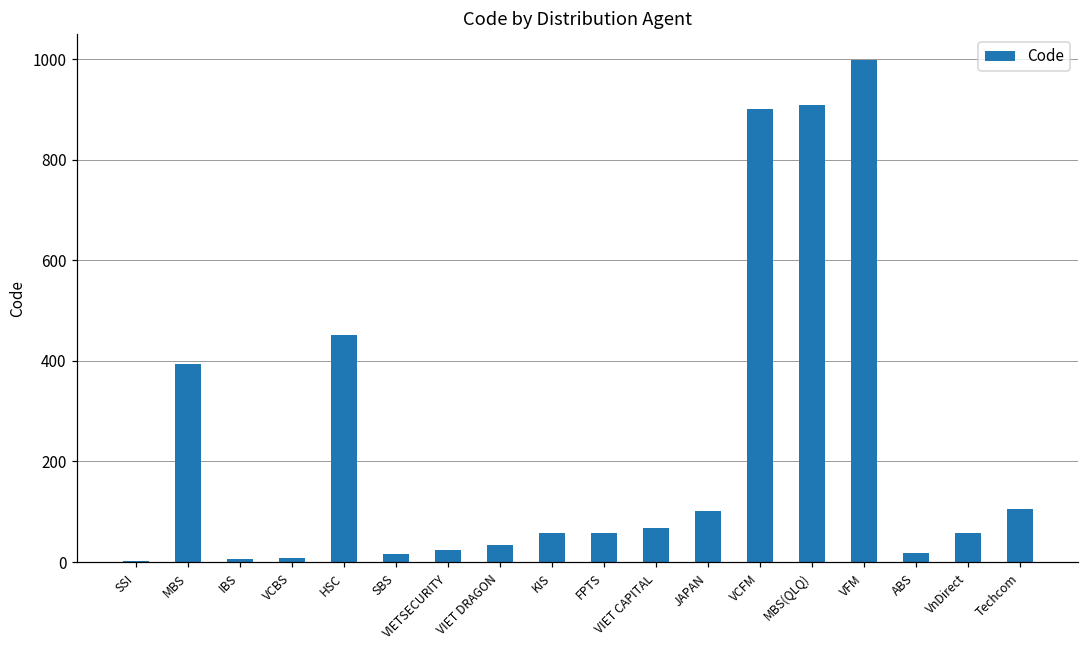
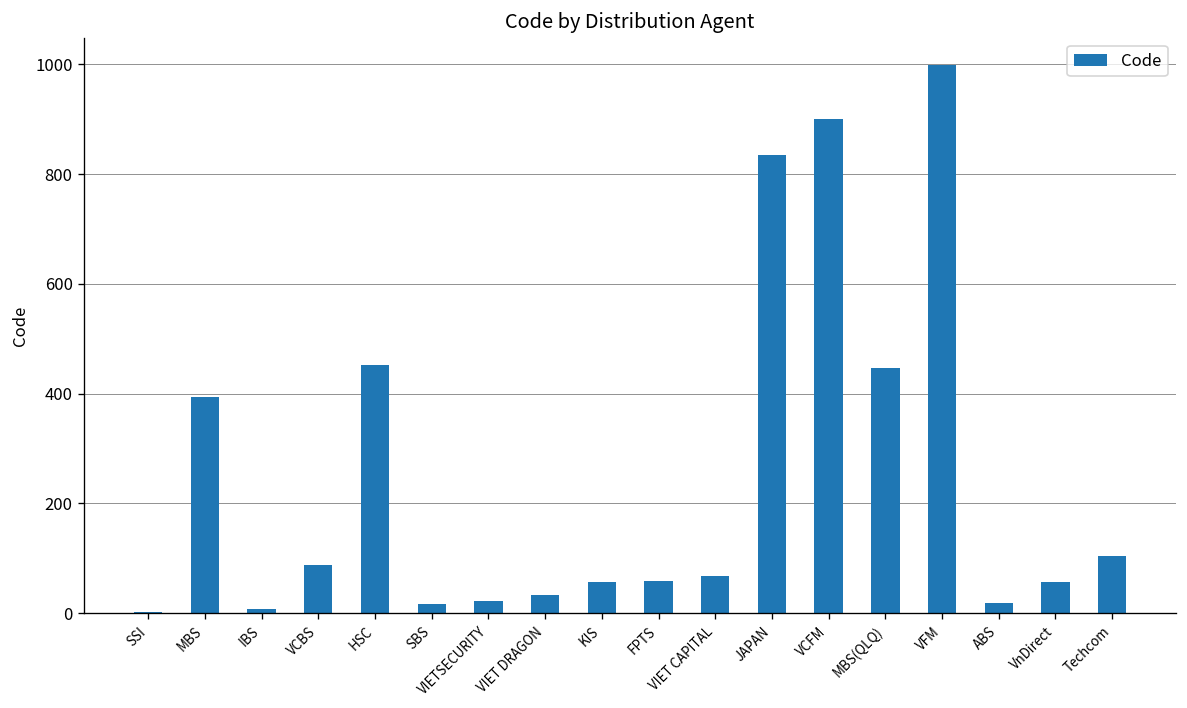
VCBS: 10 -> 90
JAPAN: 100 -> 840
MBS(QLQ): 910 -> 450
